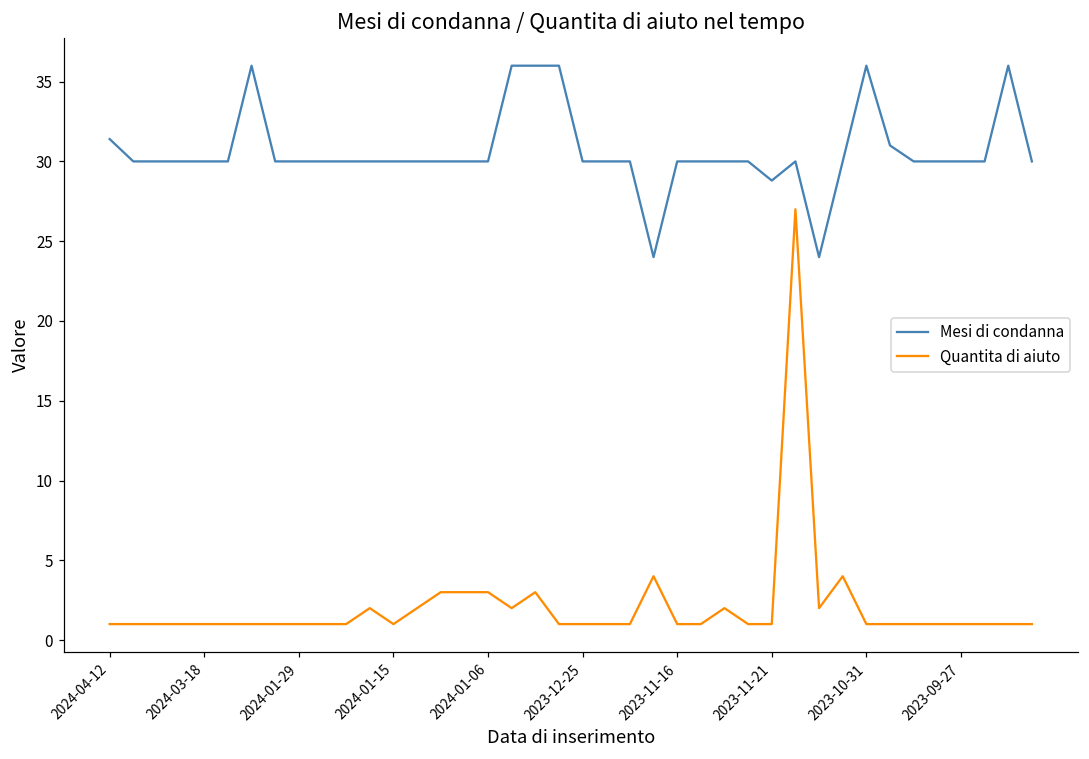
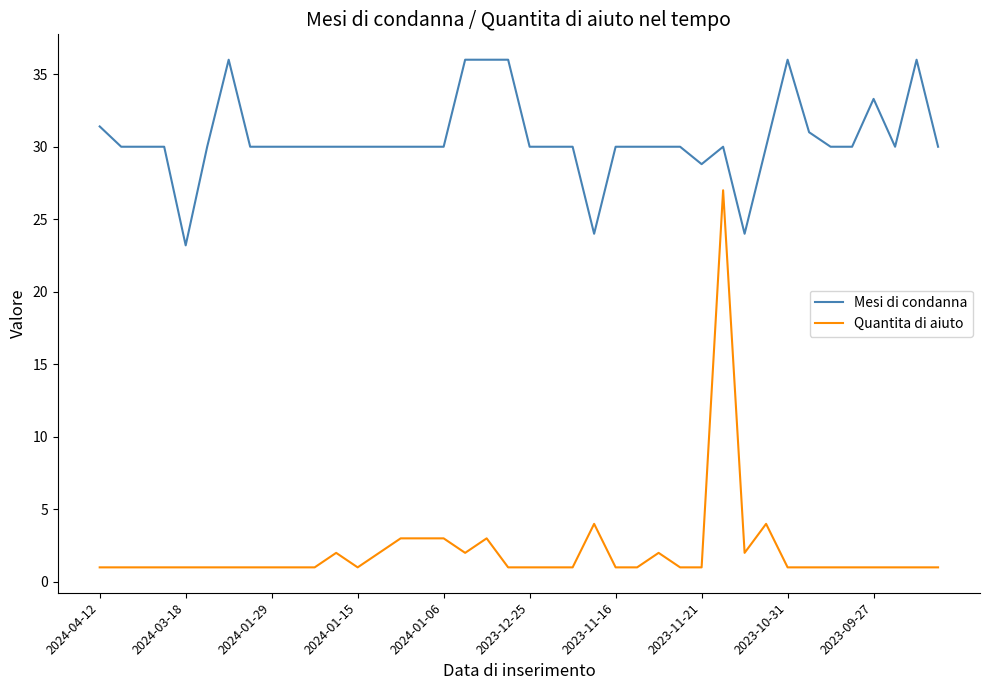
Mesi di condanna, 2024-03-18: 30.0 -> 23.2
Mesi di condanna, 2023-09-27: 30.0 -> 33.3
